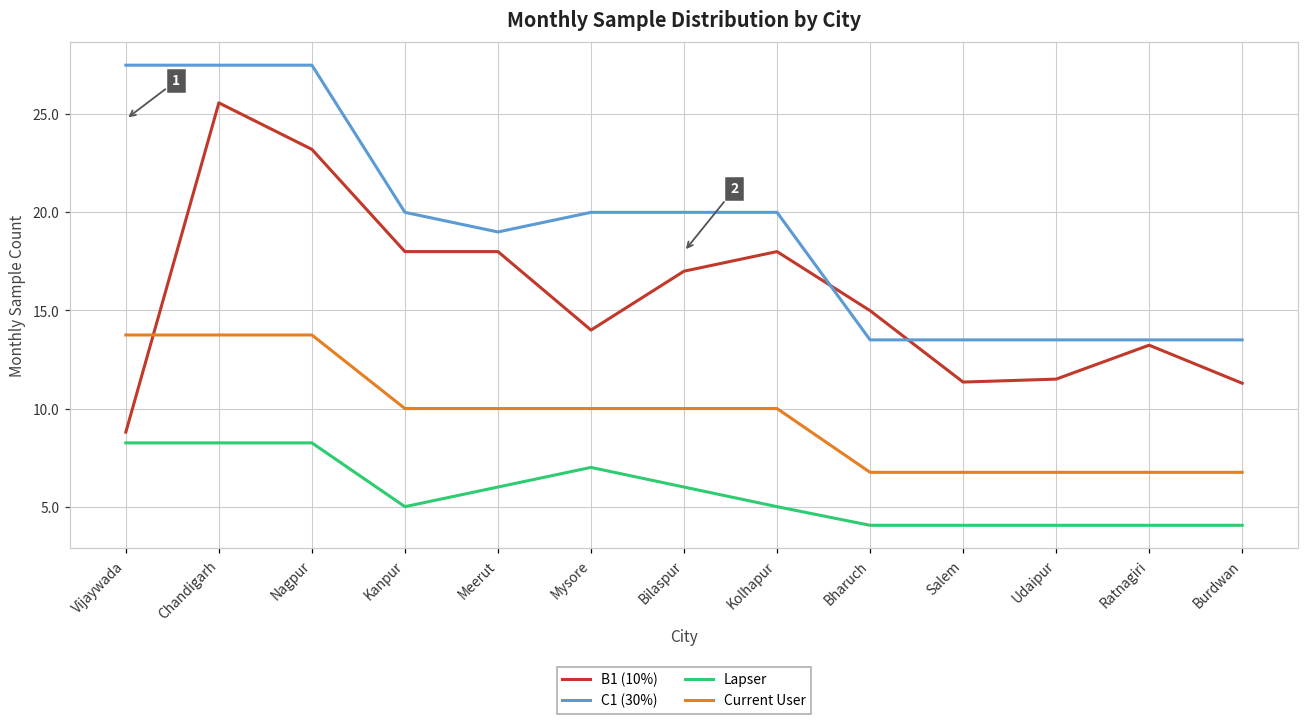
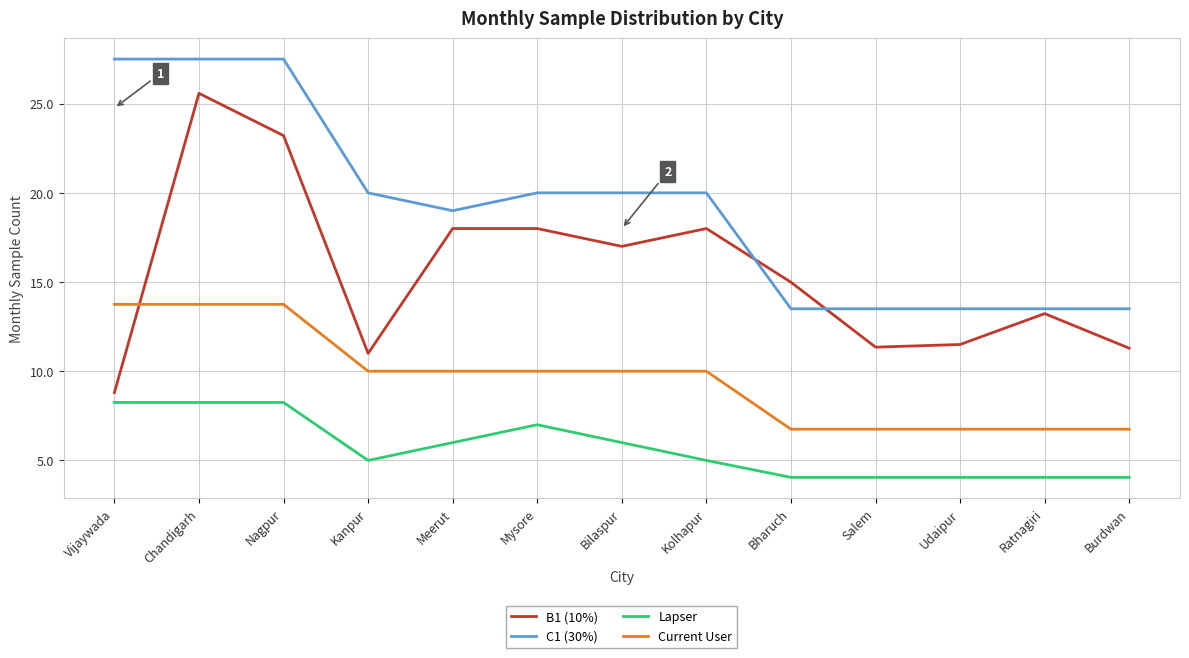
B1 (10%), Kanpur: 18 -> 11
B1 (10%), Mysore: 14 -> 18
